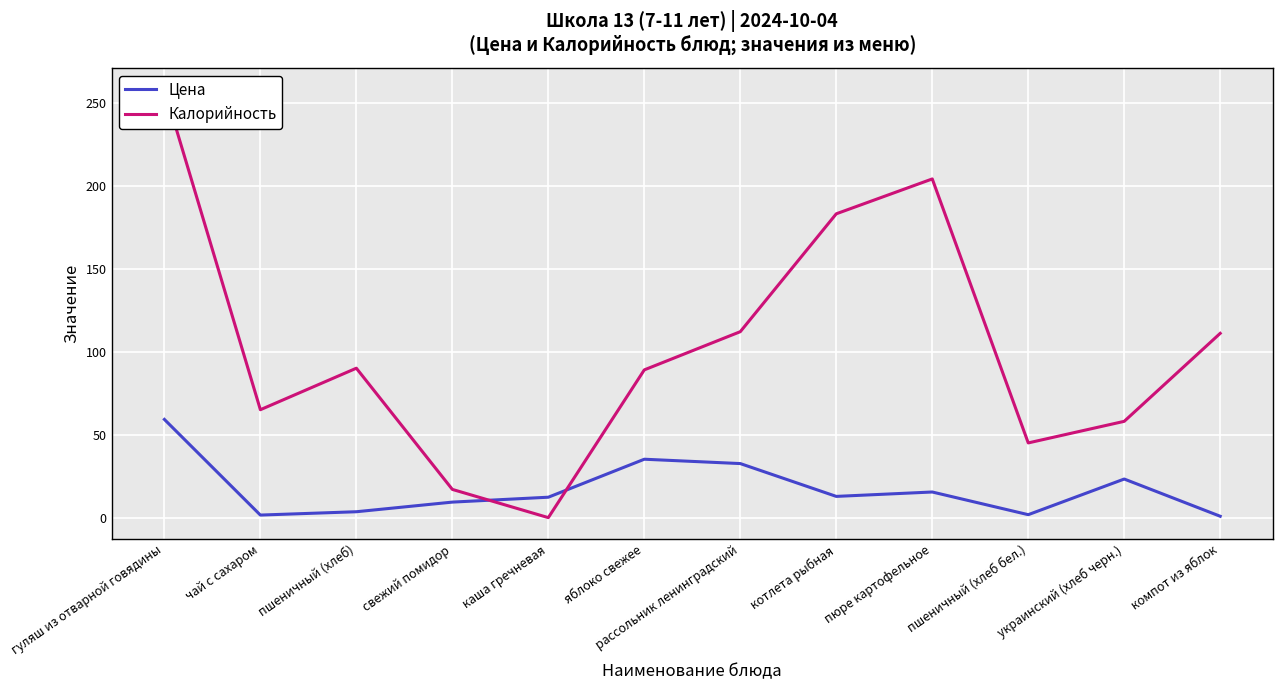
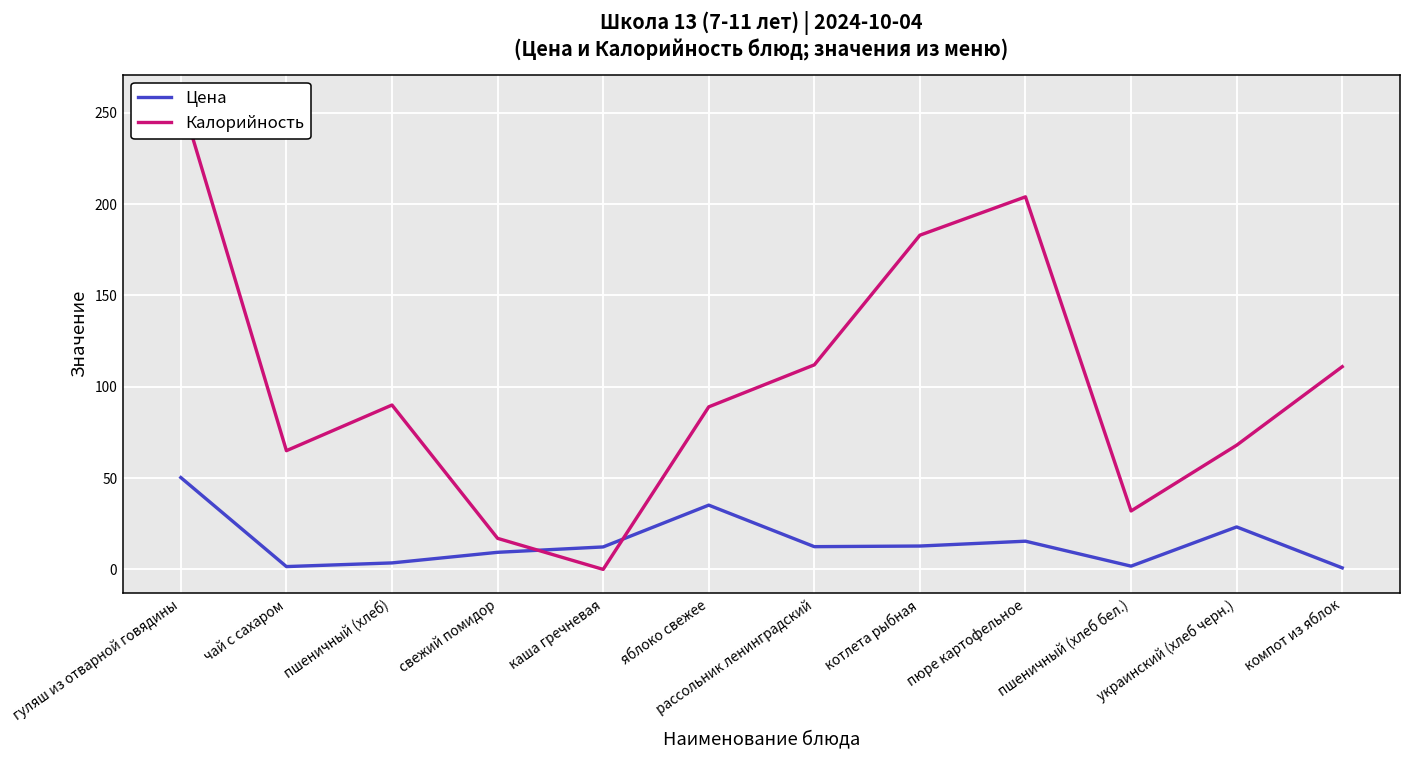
Цена, гуляш из отварной говядины: 59 -> 50
Цена, рассольник ленинградский: 33 -> 12
Калорийность, пшеничный (хлеб бел.): 45 -> 32
Калорийность, украинский (хлеб черн.): 58 -> 68
